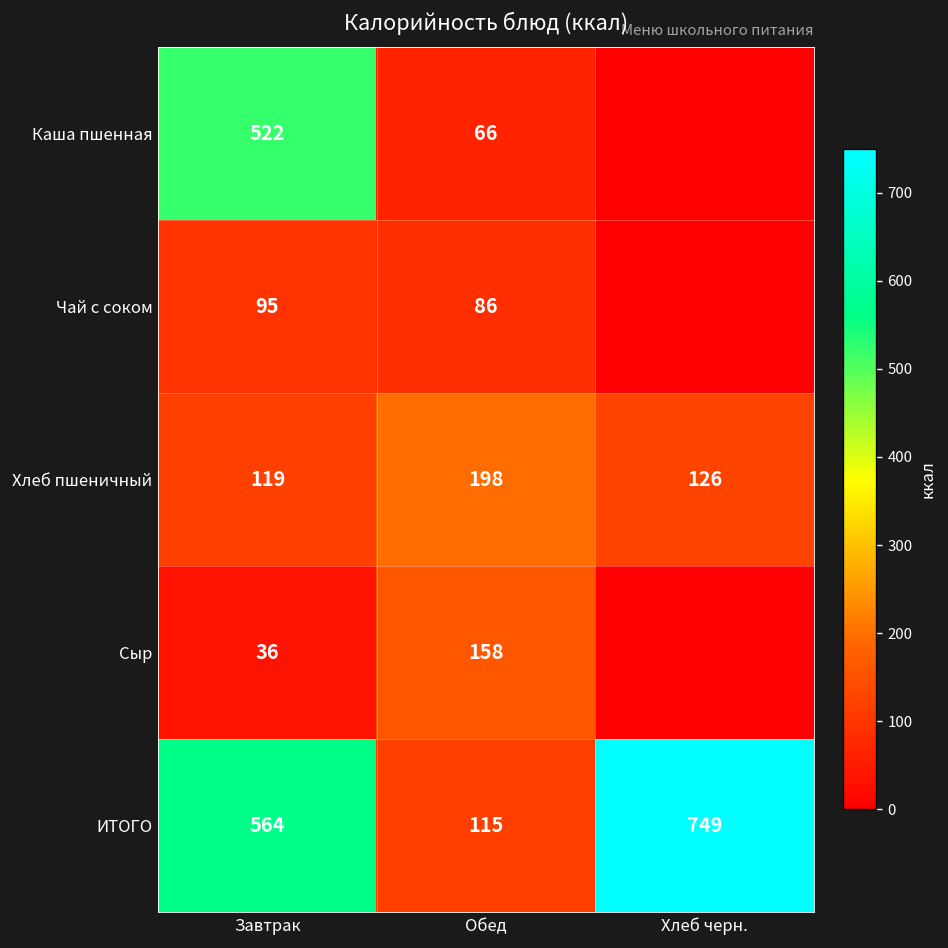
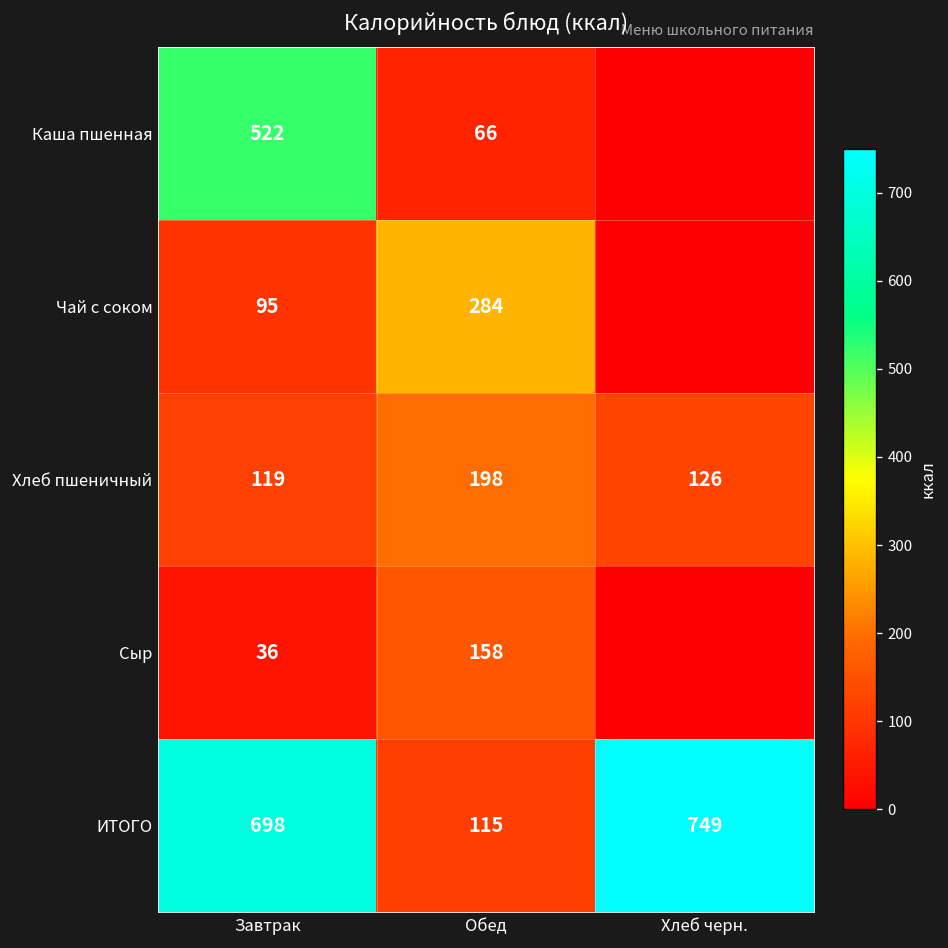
Чай с соком, Обед: 86 -> 284
ИТОГО, Завтрак: 564 -> 698
